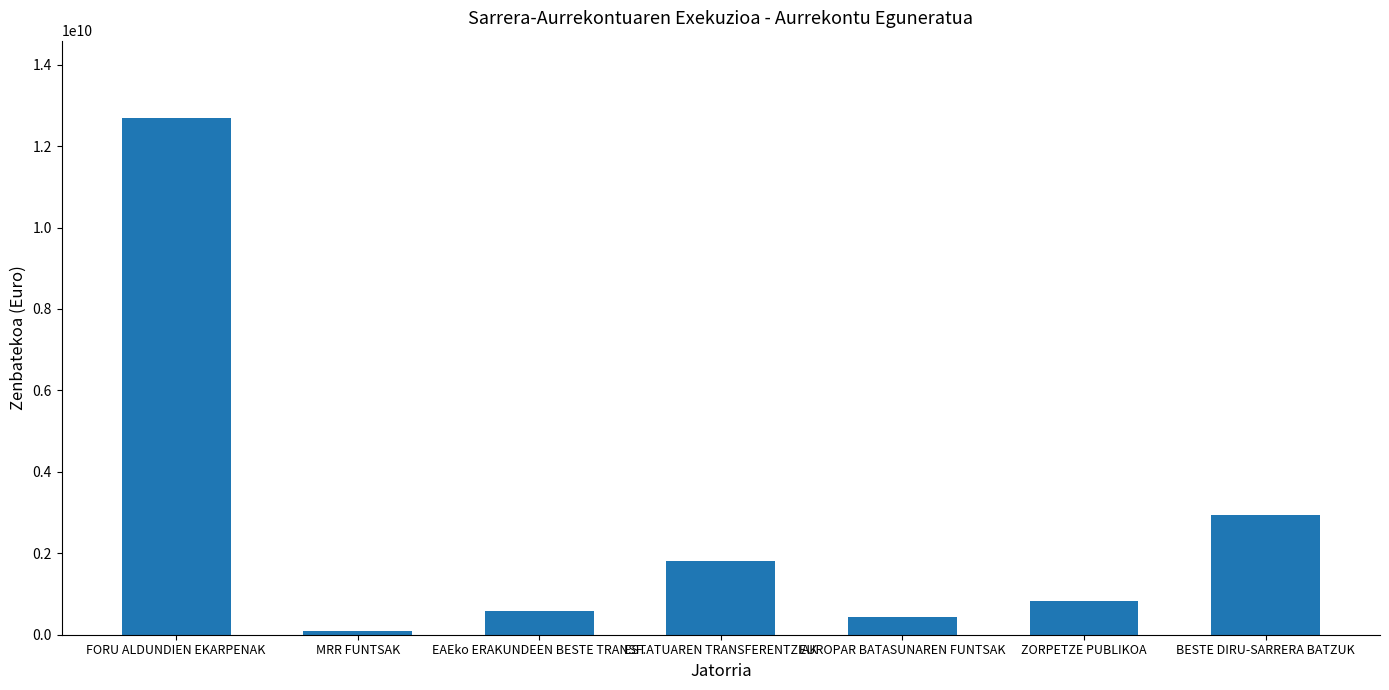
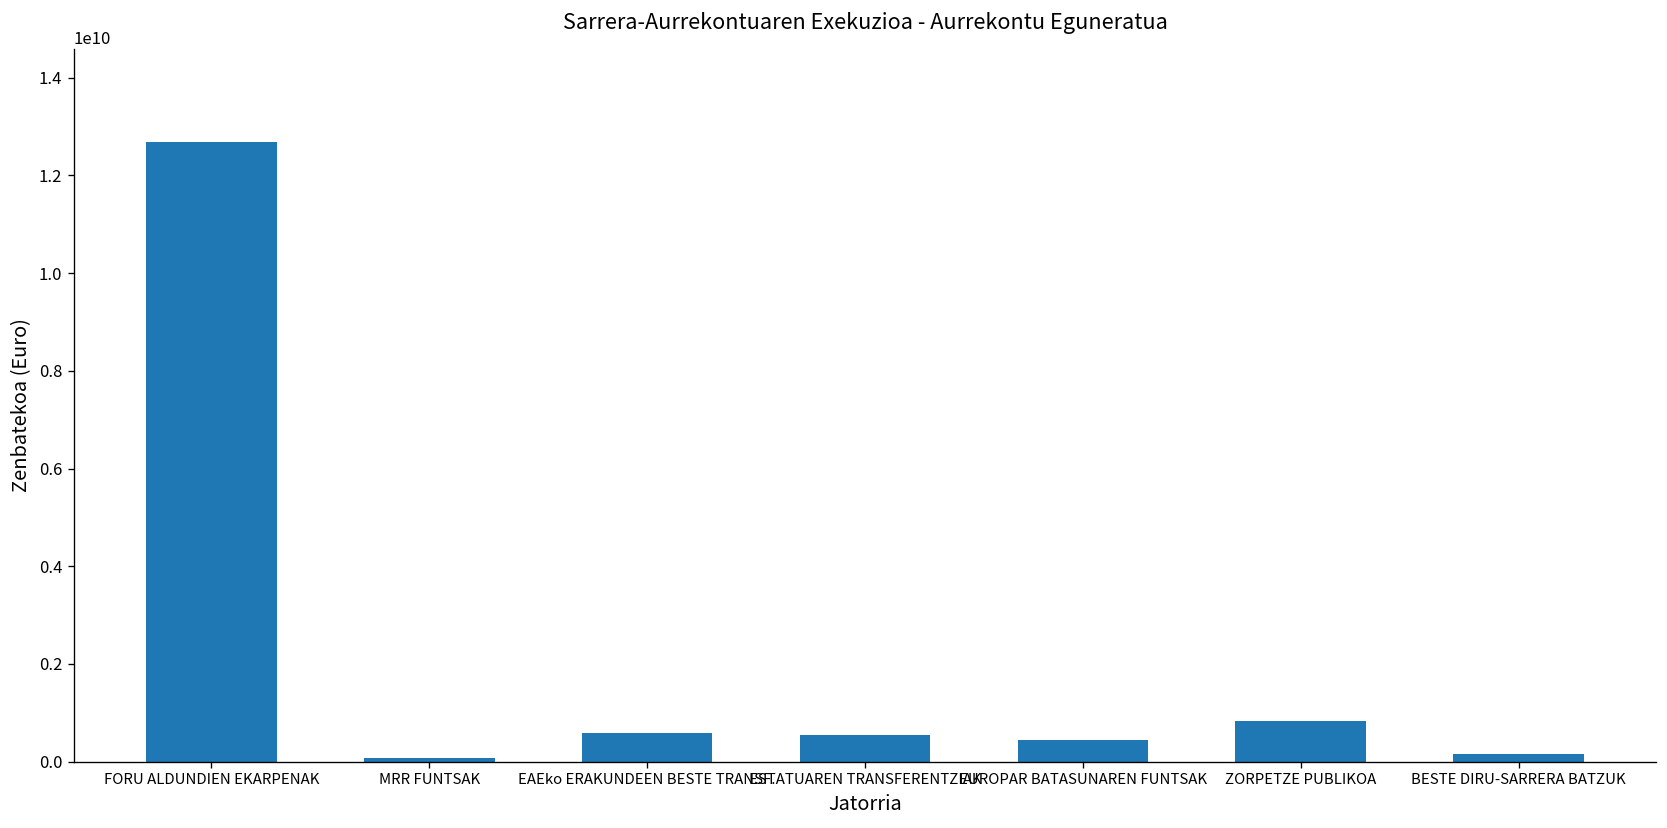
ESTATUAREN TRANSFERENTZIAK: 1800000000 -> 500000000
BESTE DIRU-SARRERA BATZUK: 2900000000 -> 100000000
